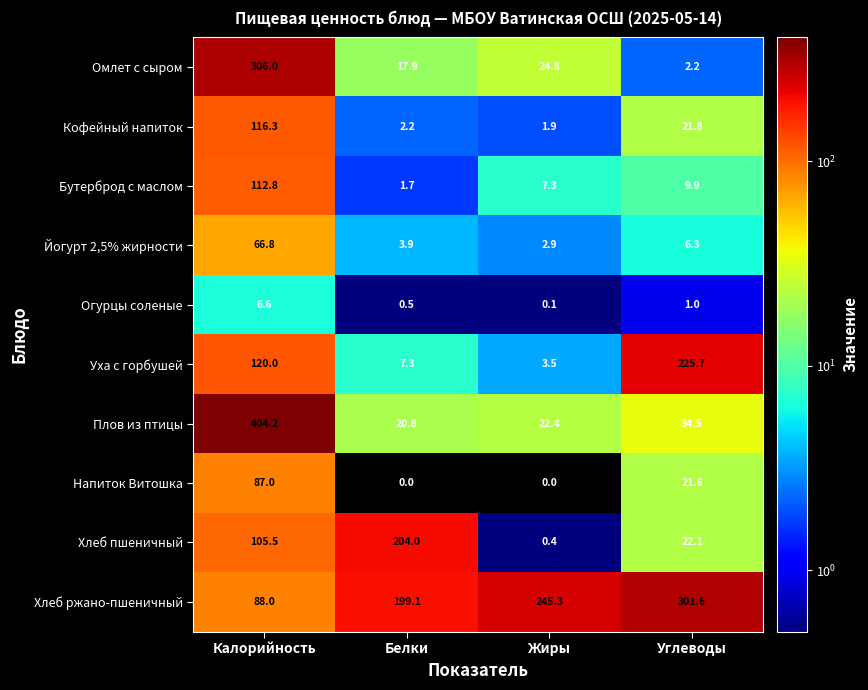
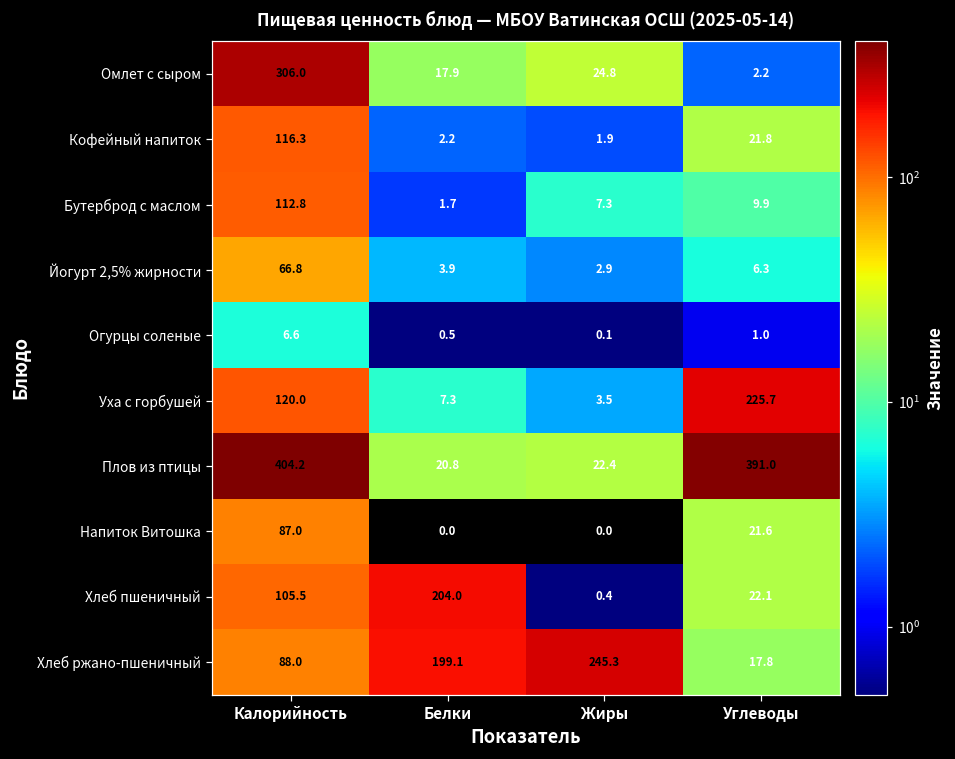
Плов из птицы, Углеводы: 34.5 -> 391.0
Хлеб ржано-пшеничный, Углеводы: 301.6 -> 17.8
